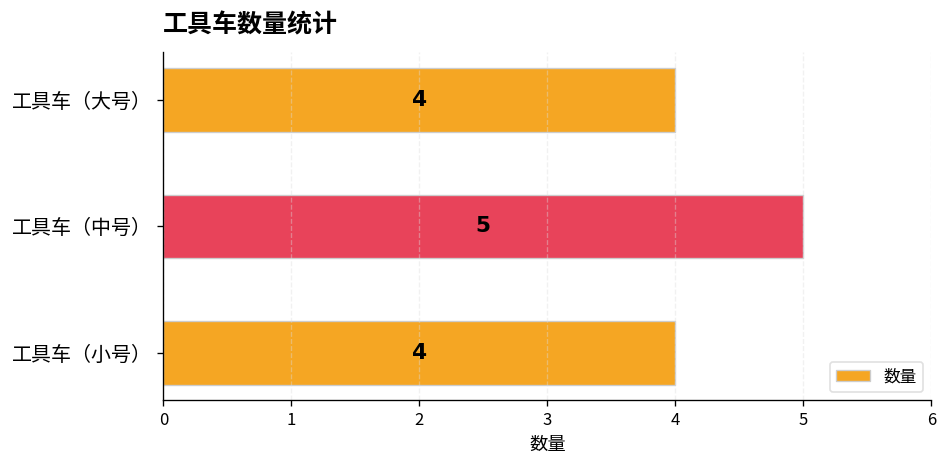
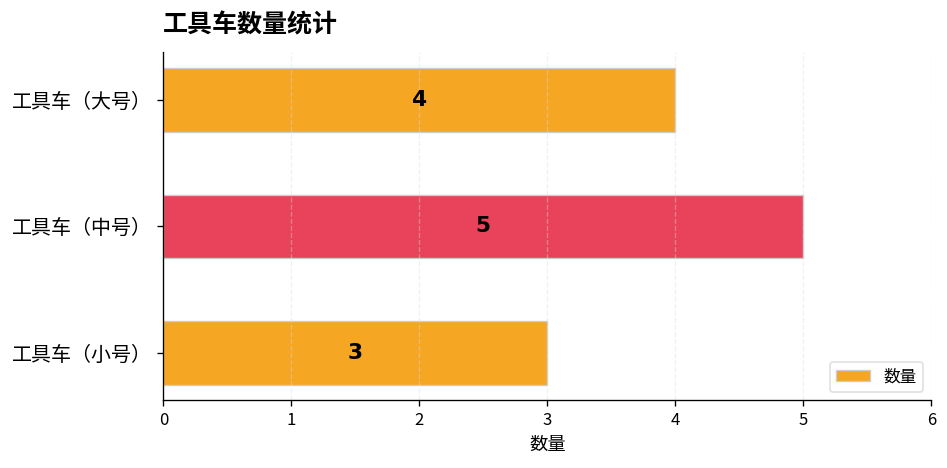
工具车（小号）: 4 -> 3
